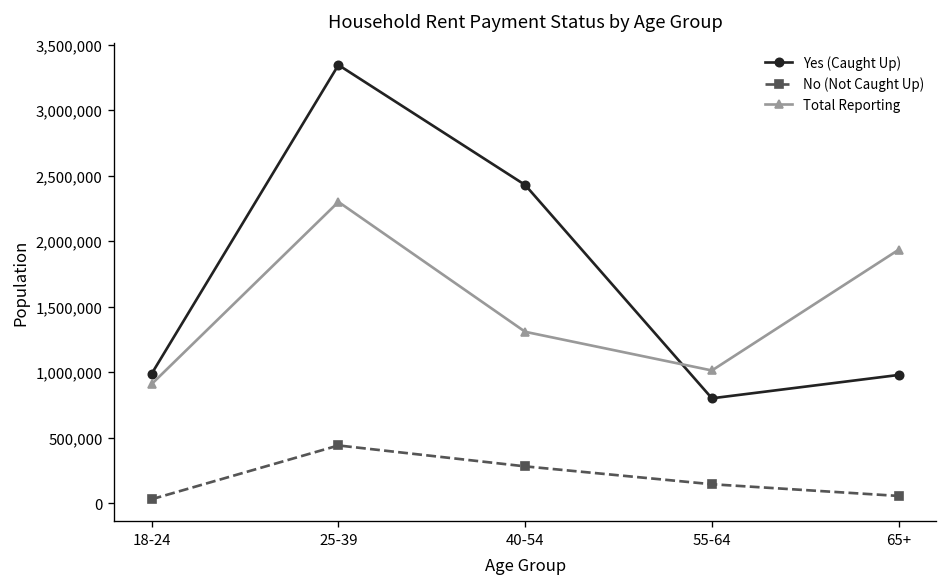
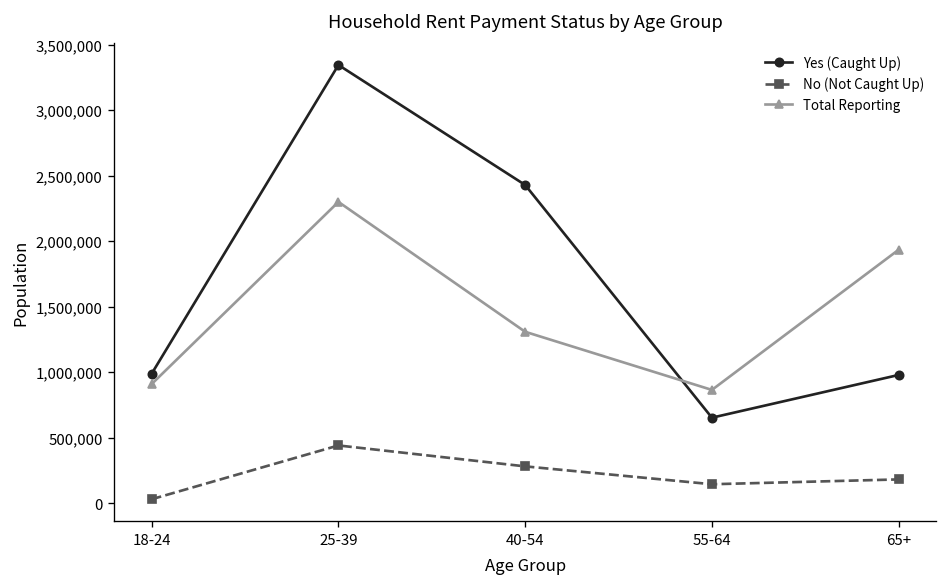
Yes (Caught Up), 55-64: 800,000 -> 650,000
Total Reporting, 55-64: 1,010,000 -> 860,000
No (Not Caught Up), 65+: 60,000 -> 180,000
